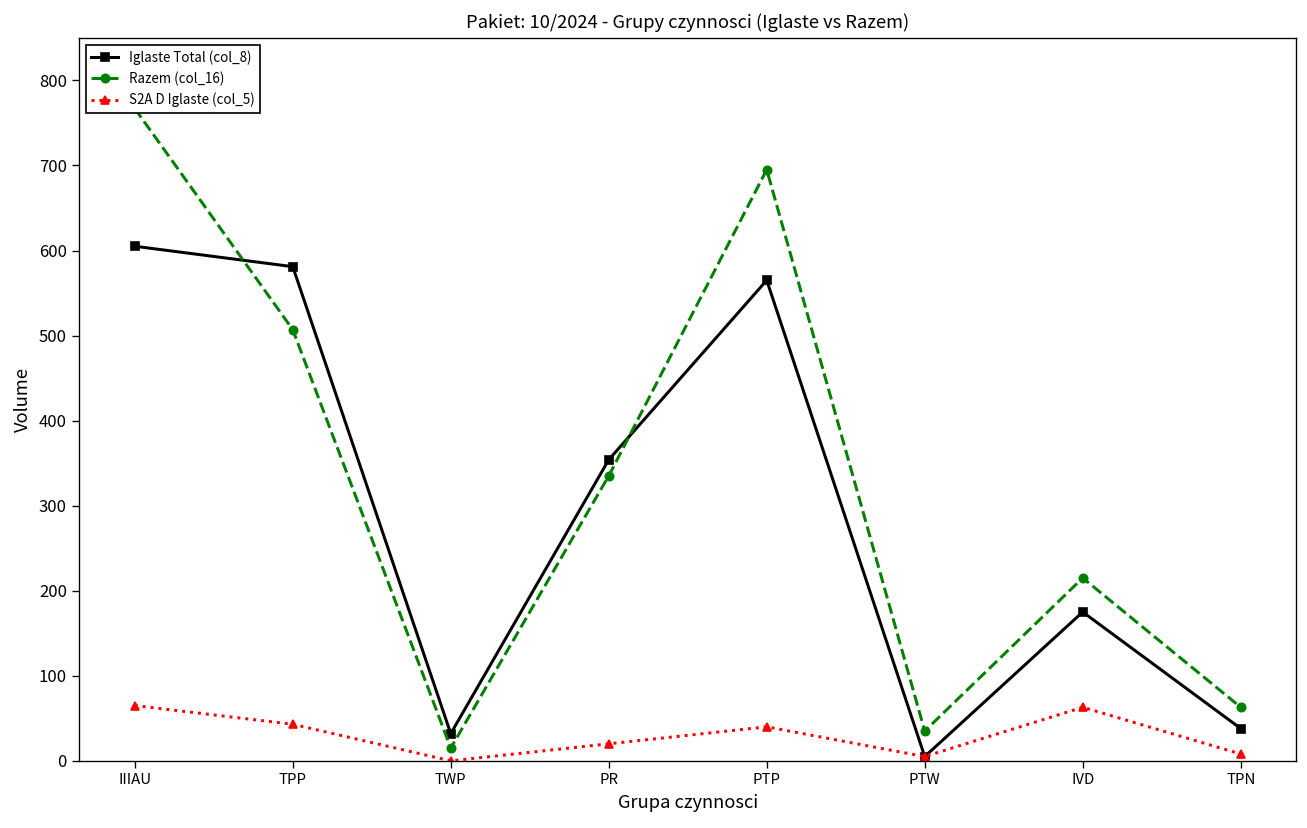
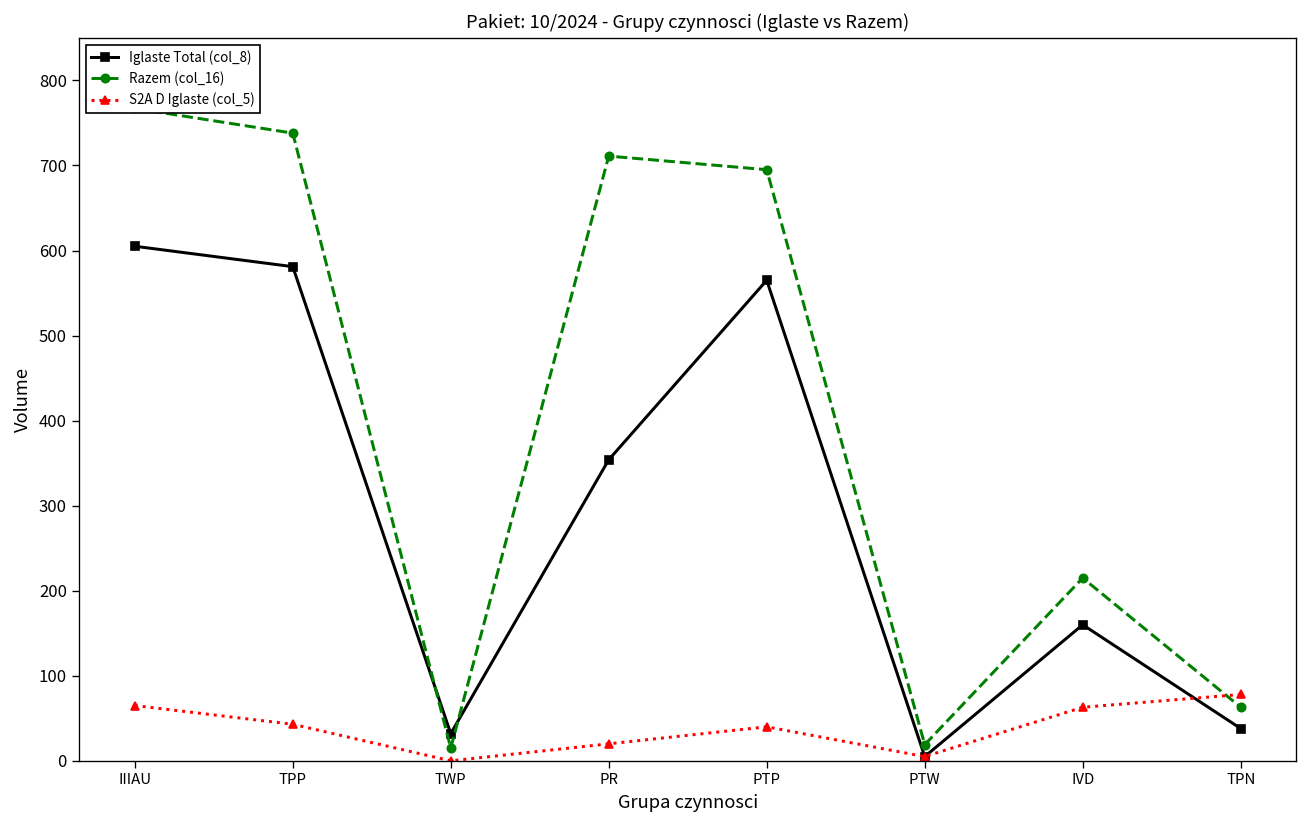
Razem (col_16), TPP: 510 -> 740
Razem (col_16), PR: 340 -> 710
Razem (col_16), PTW: 40 -> 20
Iglaste Total (col_8), IVD: 180 -> 160
S2A D Iglaste (col_5), TPN: 10 -> 80
